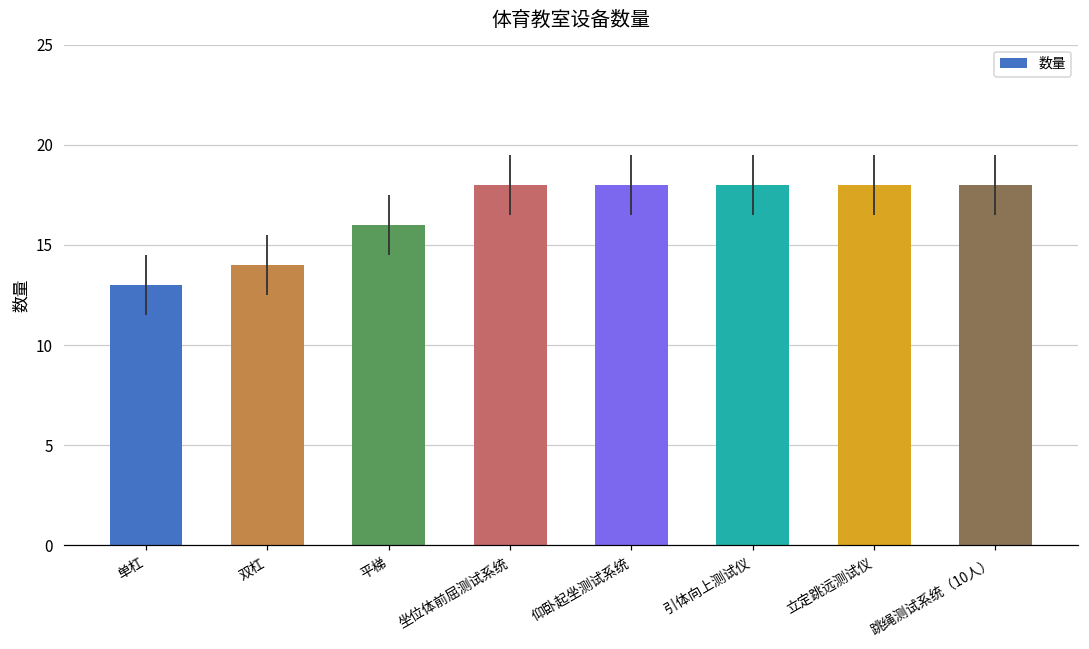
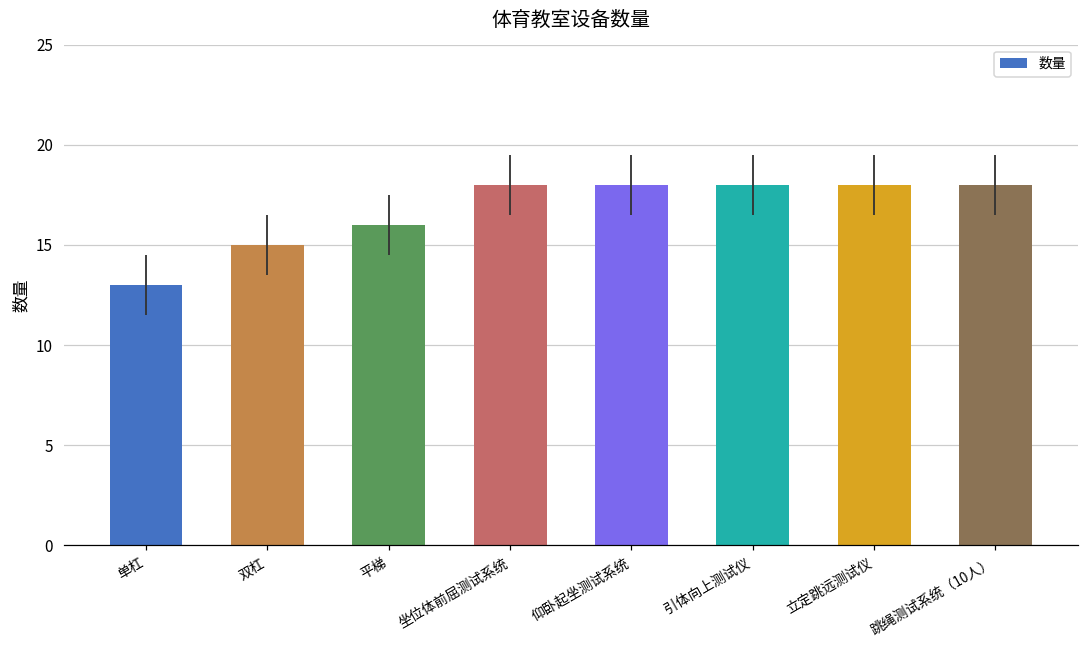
双杠: 14 -> 15
